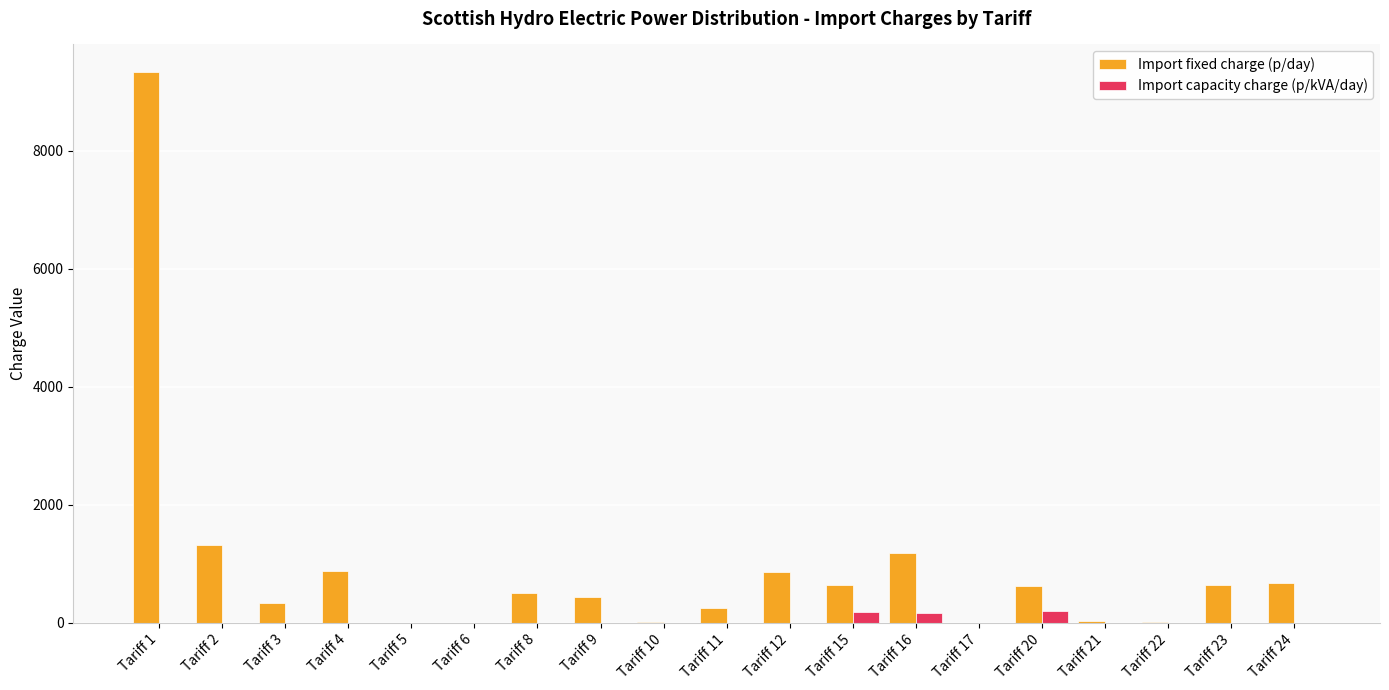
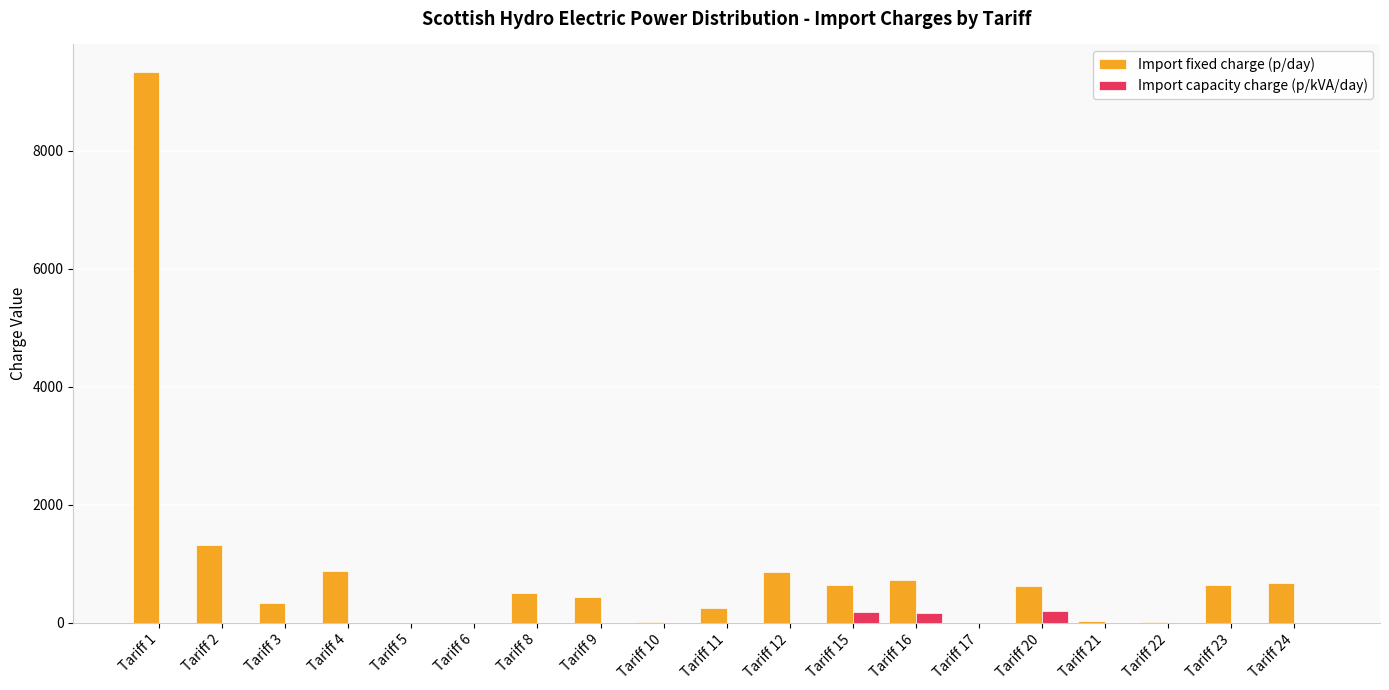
Import fixed charge (p/day), Tariff 16: 1200 -> 700
